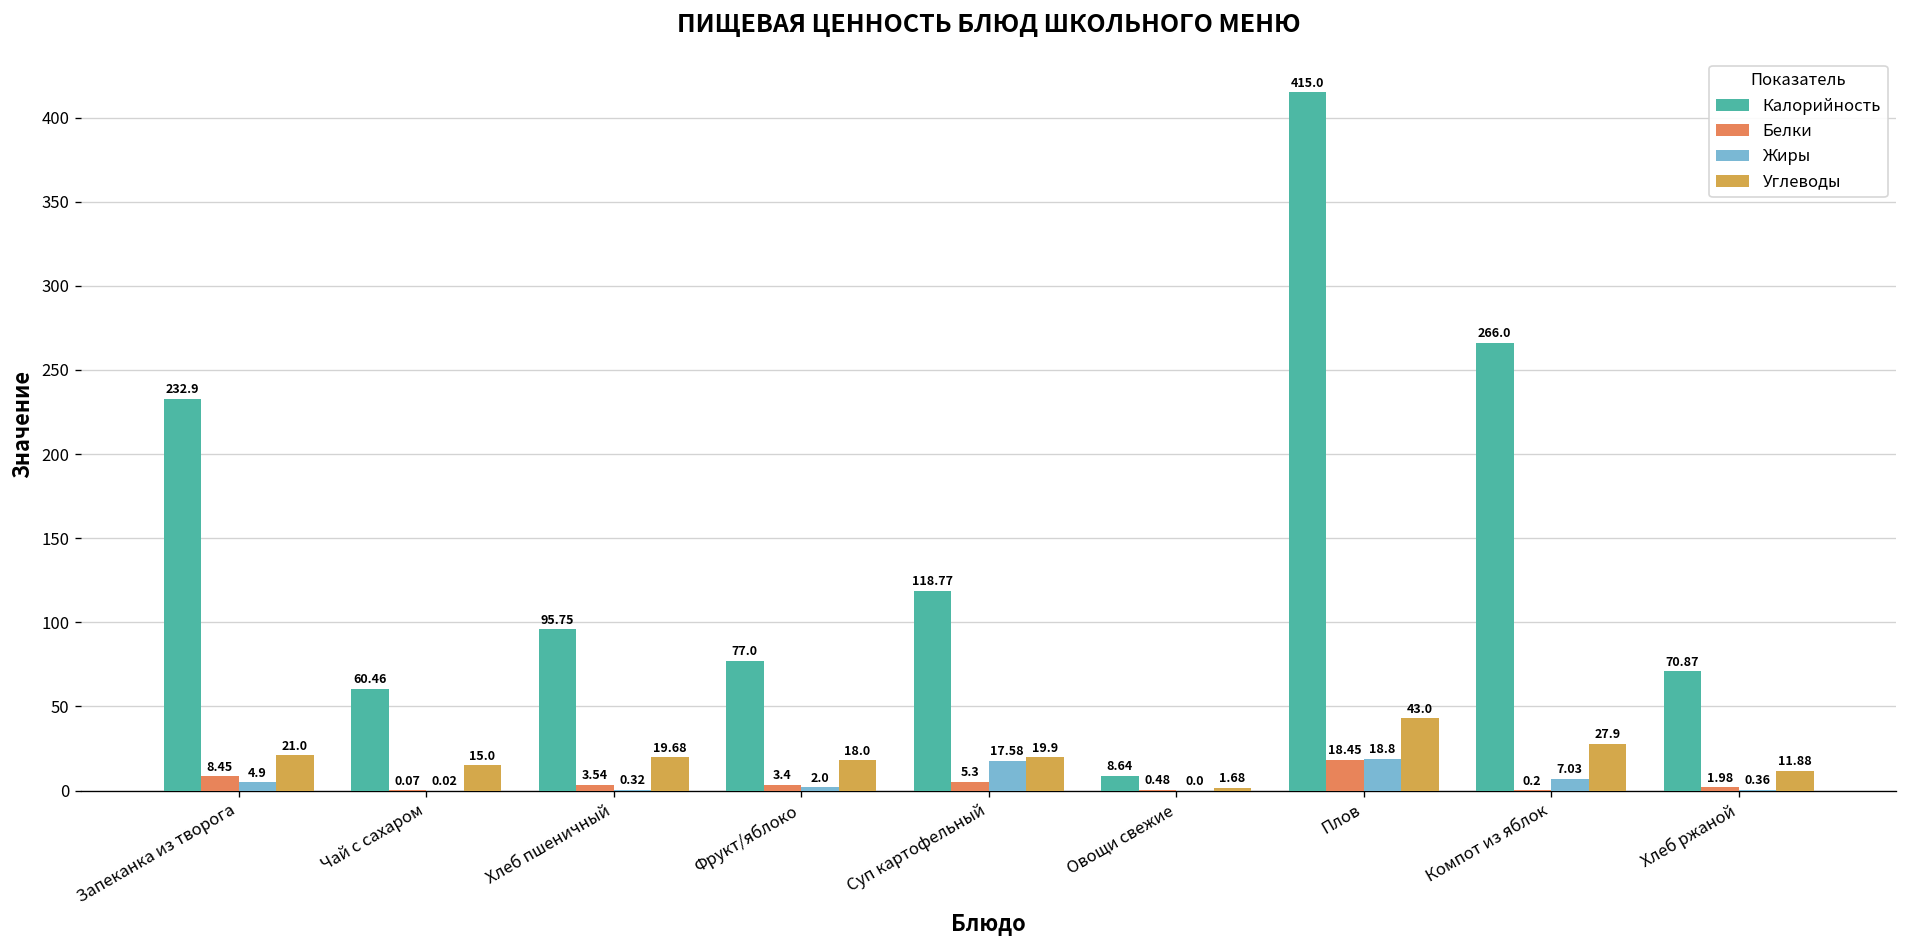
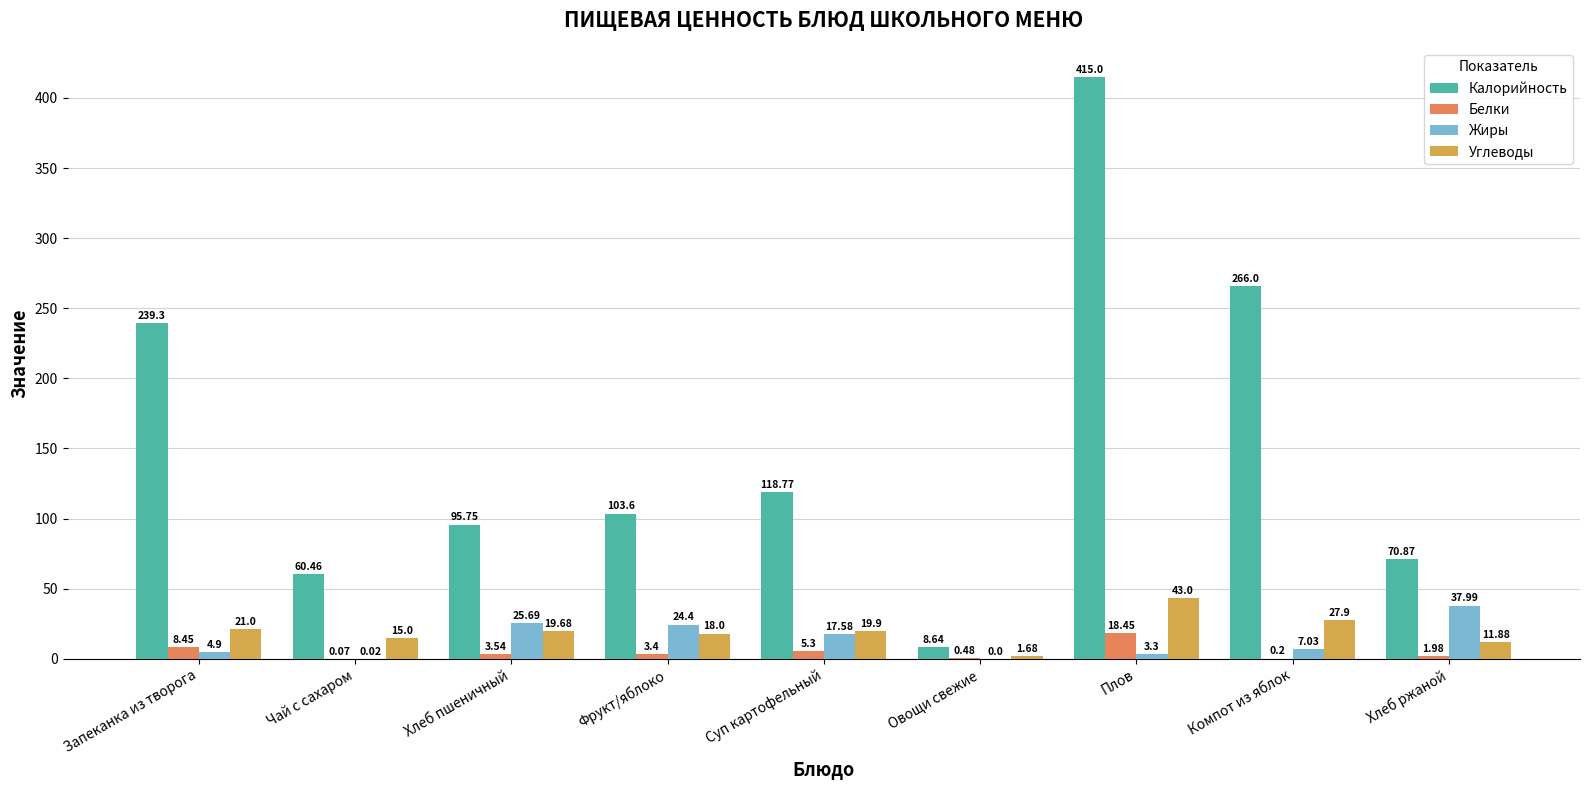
Калорийность, Запеканка из творога: 232.9 -> 239.3
Жиры, Хлеб пшеничный: 0.32 -> 25.69
Калорийность, Фрукт/яблоко: 77.0 -> 103.6
Жиры, Фрукт/яблоко: 2.0 -> 24.4
Жиры, Плов: 18.8 -> 3.3
Жиры, Хлеб ржаной: 0.36 -> 37.99
